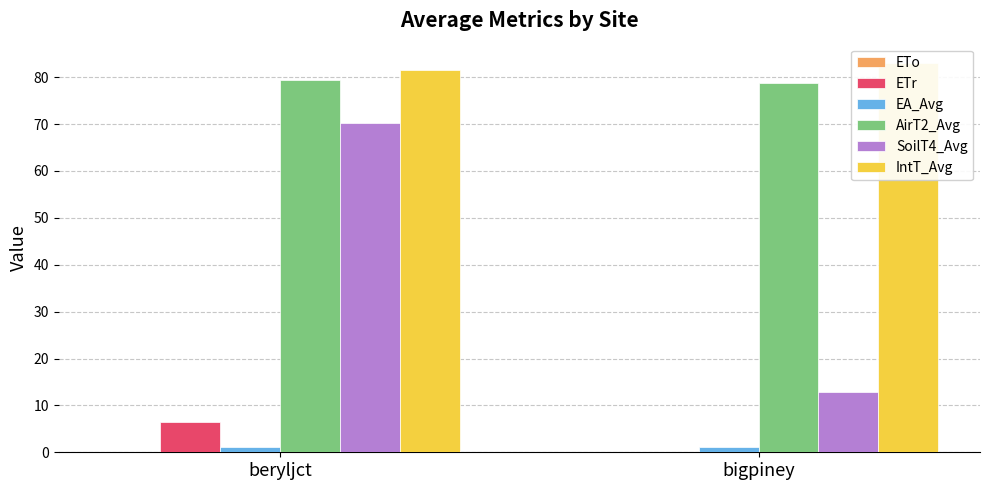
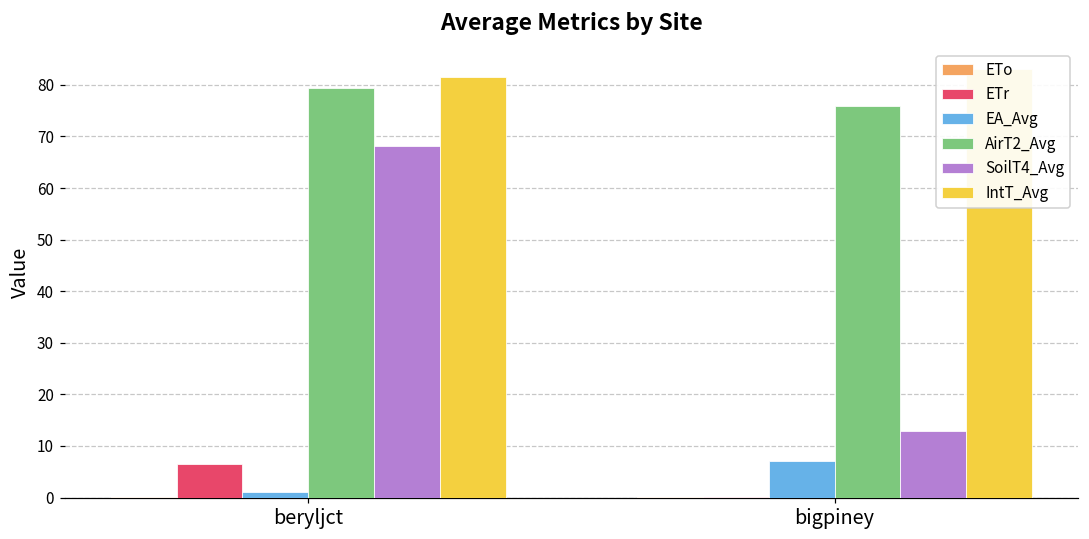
SoilT4_Avg, beryljct: 70 -> 68
EA_Avg, bigpiney: 1 -> 7
AirT2_Avg, bigpiney: 79 -> 76
